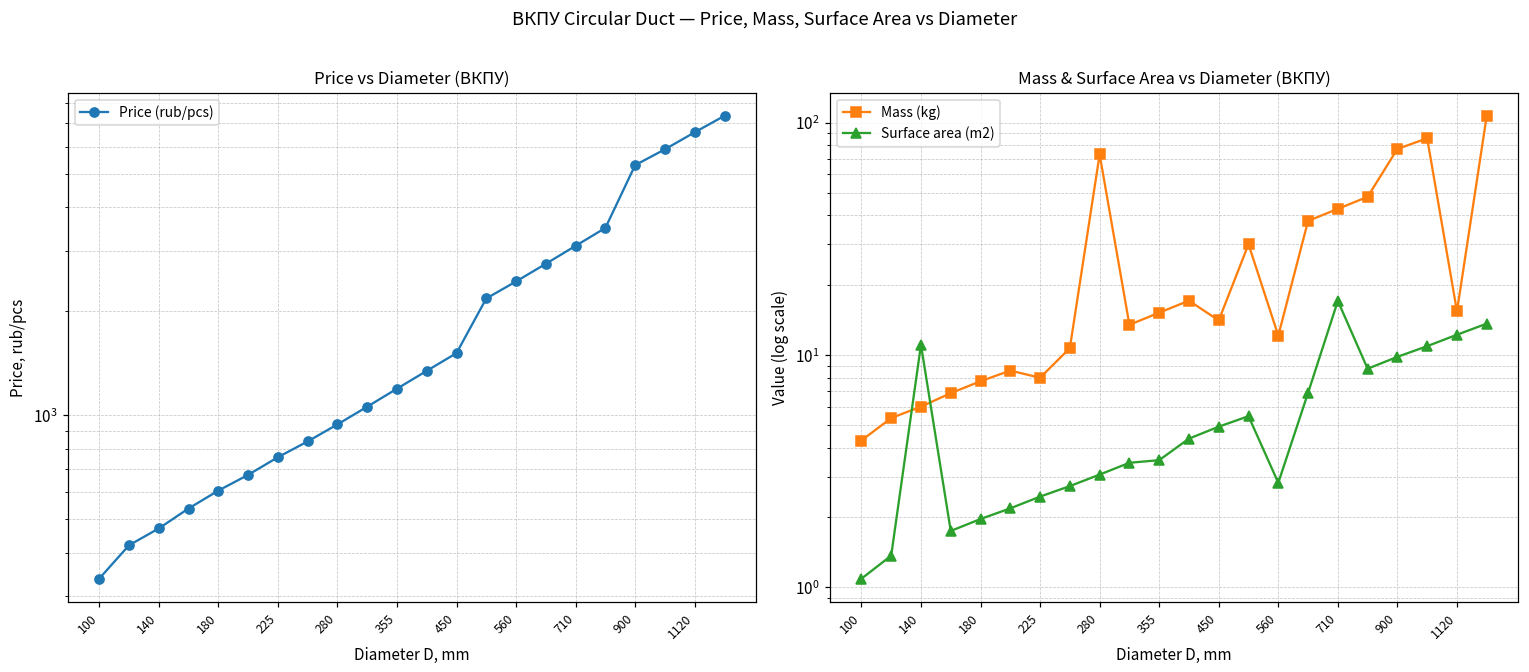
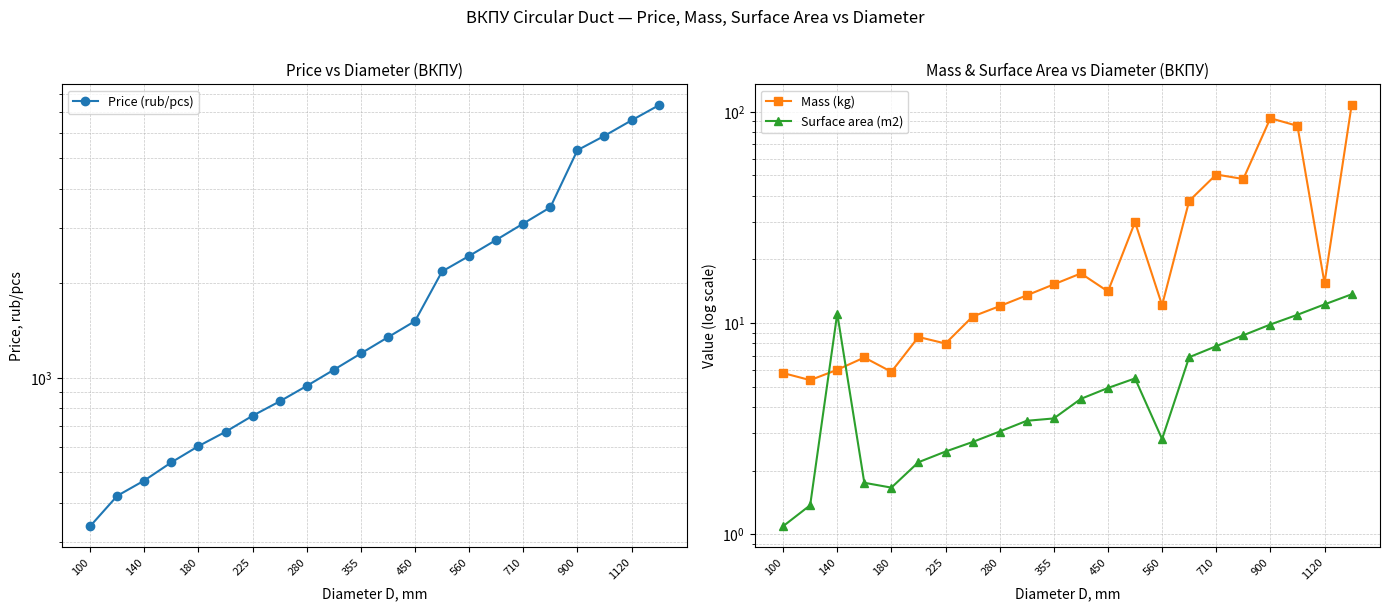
Mass & Surface Area vs Diameter (ВКПУ), Mass (kg), 100: 4.3 -> 5.8
Mass & Surface Area vs Diameter (ВКПУ), Mass (kg), 180: 7.7 -> 5.9
Mass & Surface Area vs Diameter (ВКПУ), Surface area (m2), 180: 2.0 -> 1.7
Mass & Surface Area vs Diameter (ВКПУ), Mass (kg), 280: 73 -> 12
Mass & Surface Area vs Diameter (ВКПУ), Mass (kg), 710: 43 -> 50
Mass & Surface Area vs Diameter (ВКПУ), Surface area (m2), 710: 17 -> 7.8
Mass & Surface Area vs Diameter (ВКПУ), Mass (kg), 900: 77 -> 90
